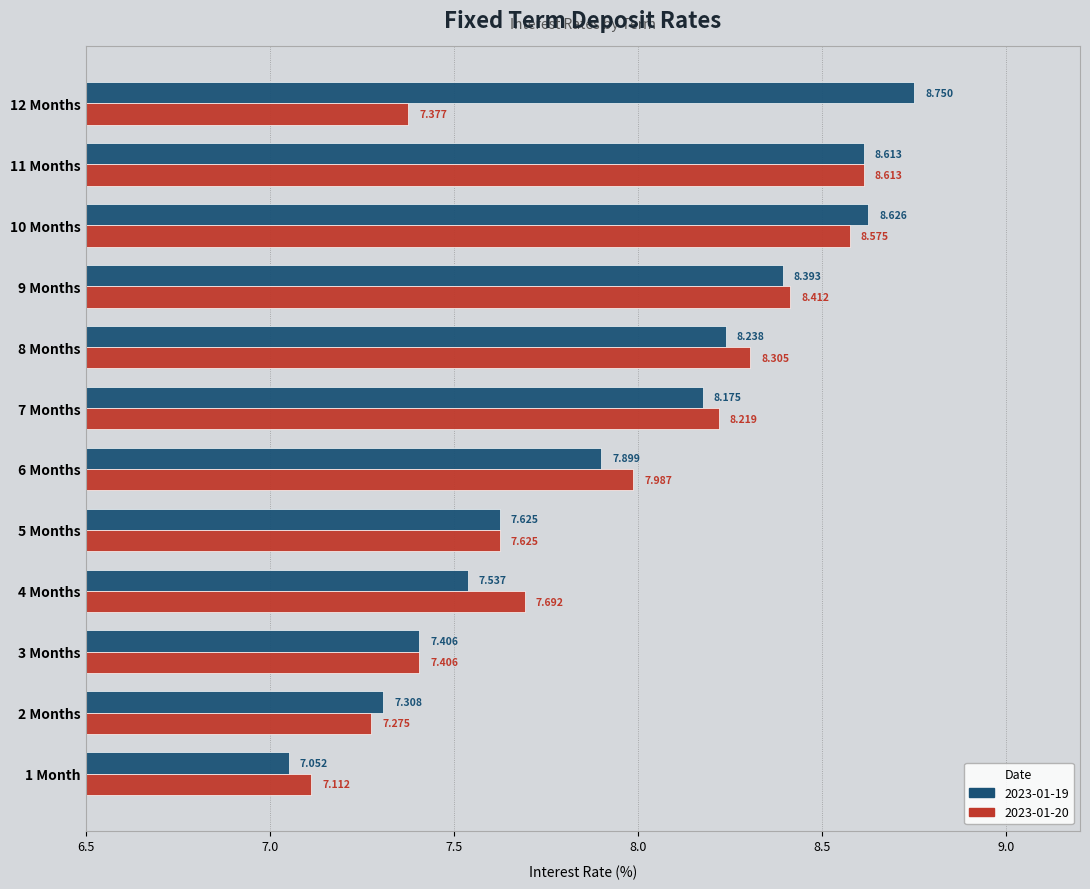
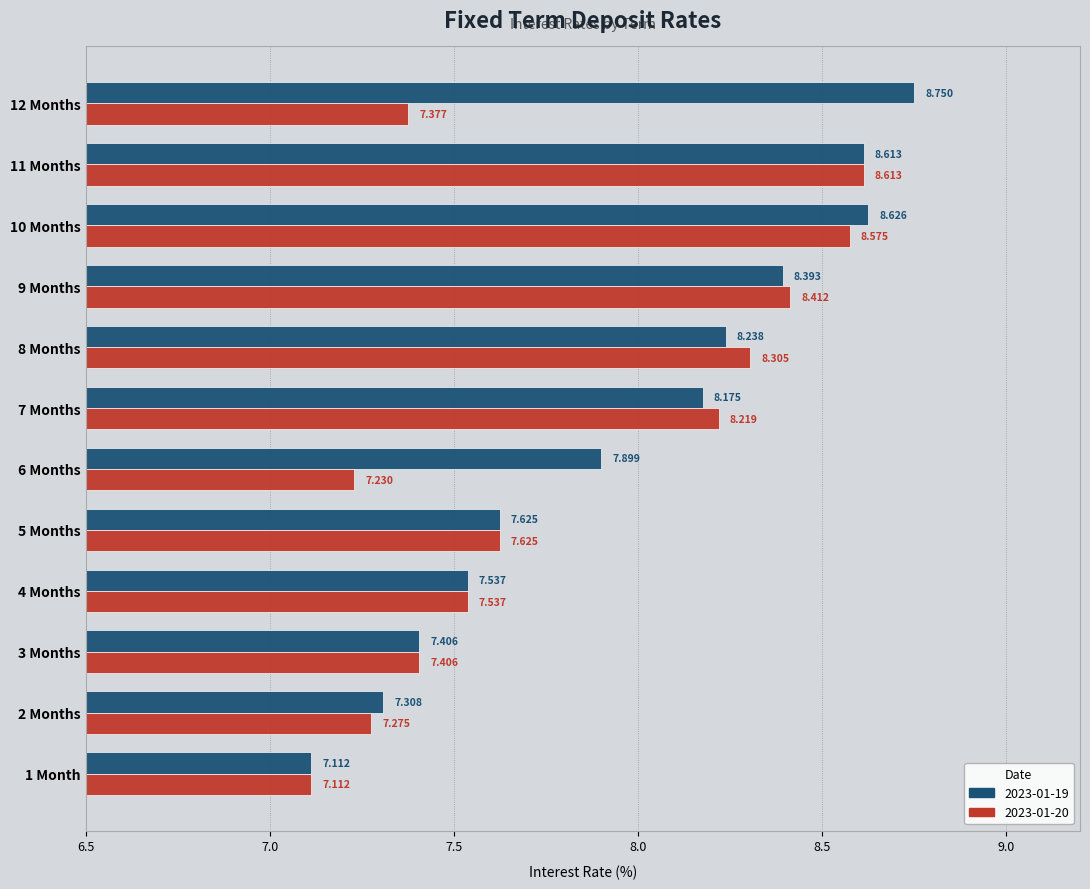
2023-01-20, 6 Months: 7.987 -> 7.230
2023-01-20, 4 Months: 7.692 -> 7.537
2023-01-19, 1 Month: 7.052 -> 7.112
